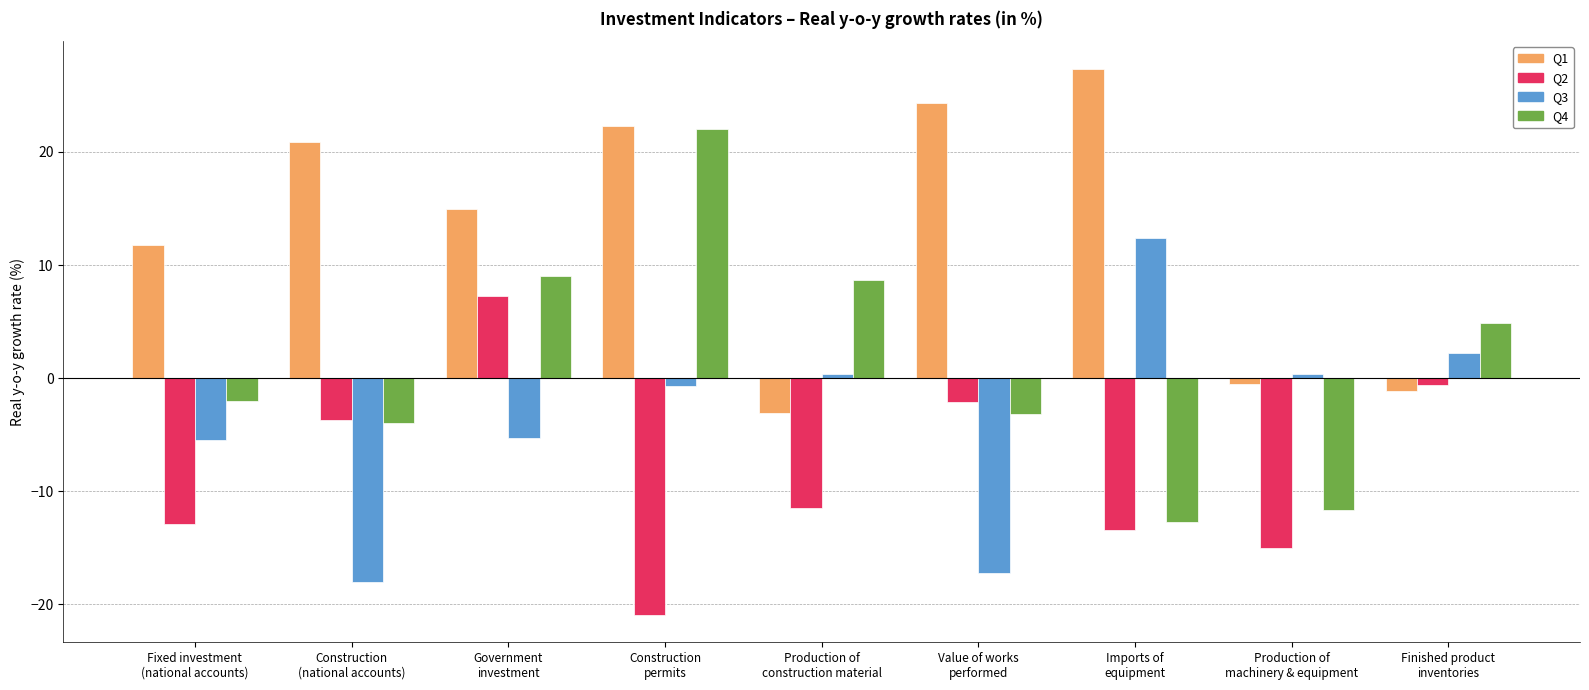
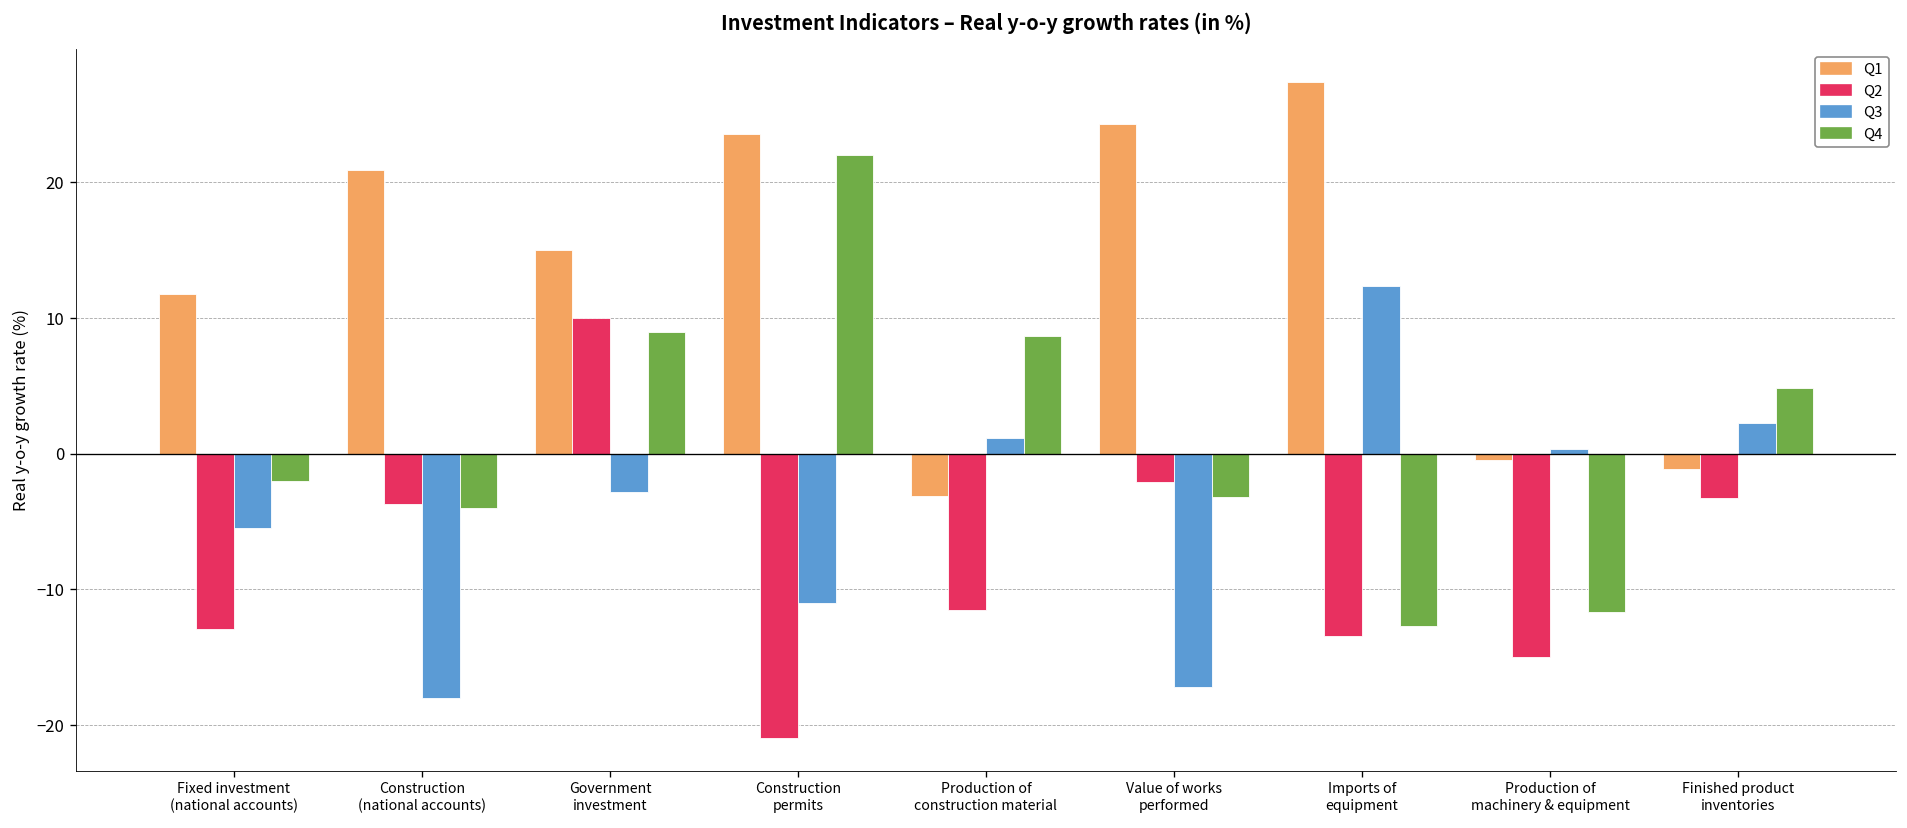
Q2, Government investment: 7.2 -> 10.0
Q3, Government investment: -5.3 -> -2.8
Q1, Construction permits: 22.3 -> 23.5
Q3, Construction permits: -0.7 -> -11.0
Q3, Production of construction material: 0.4 -> 1.2
Q2, Finished product inventories: -0.6 -> -3.3
